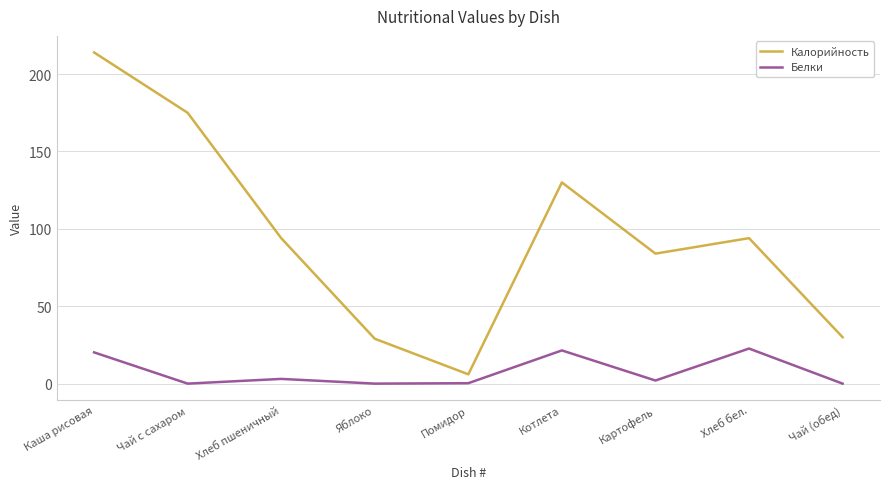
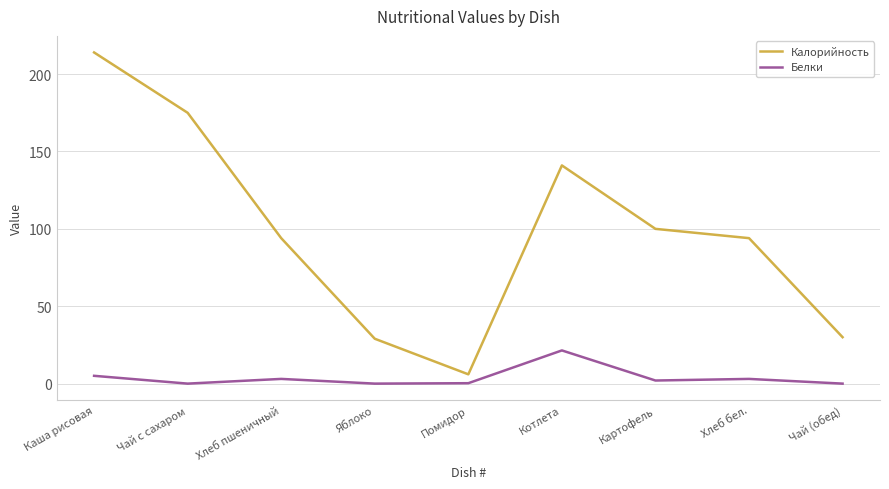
Белки, Каша рисовая: 20 -> 5
Калорийность, Котлета: 130 -> 141
Калорийность, Картофель: 84 -> 100
Белки, Хлеб бел.: 23 -> 3
